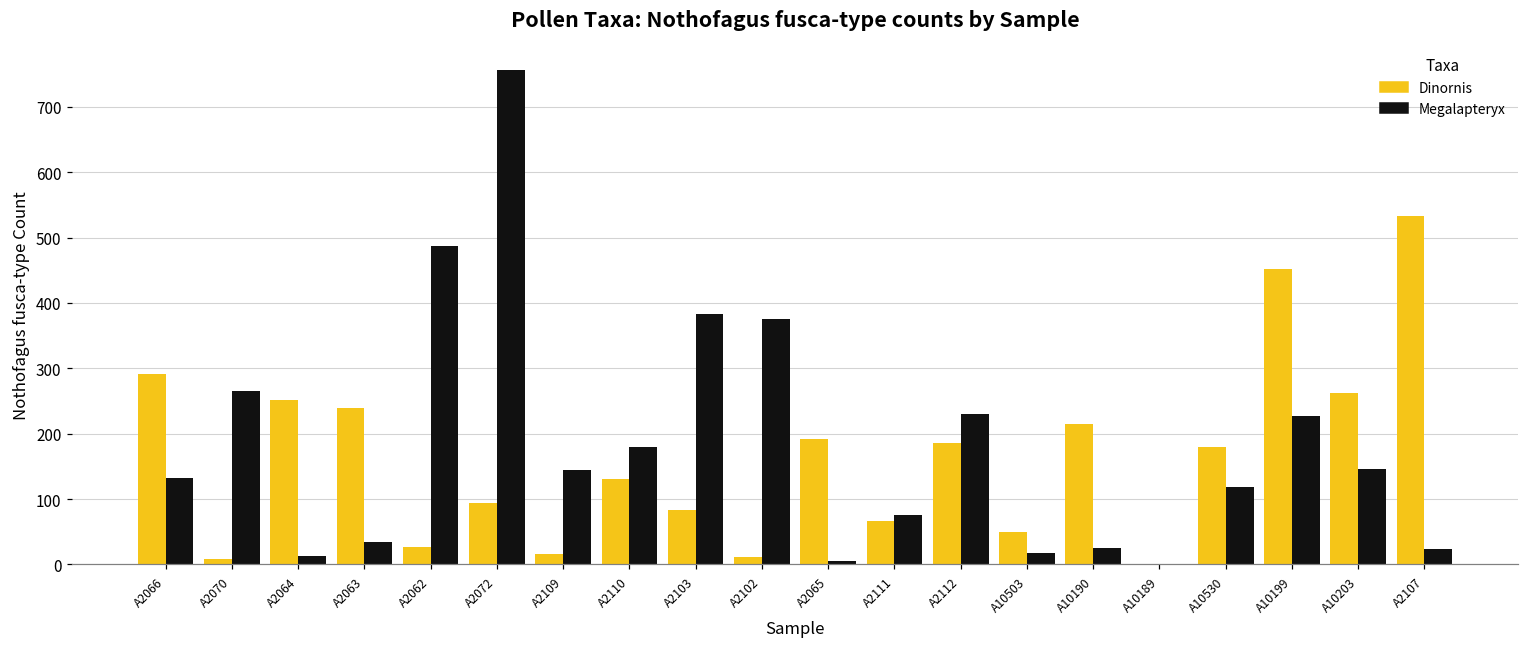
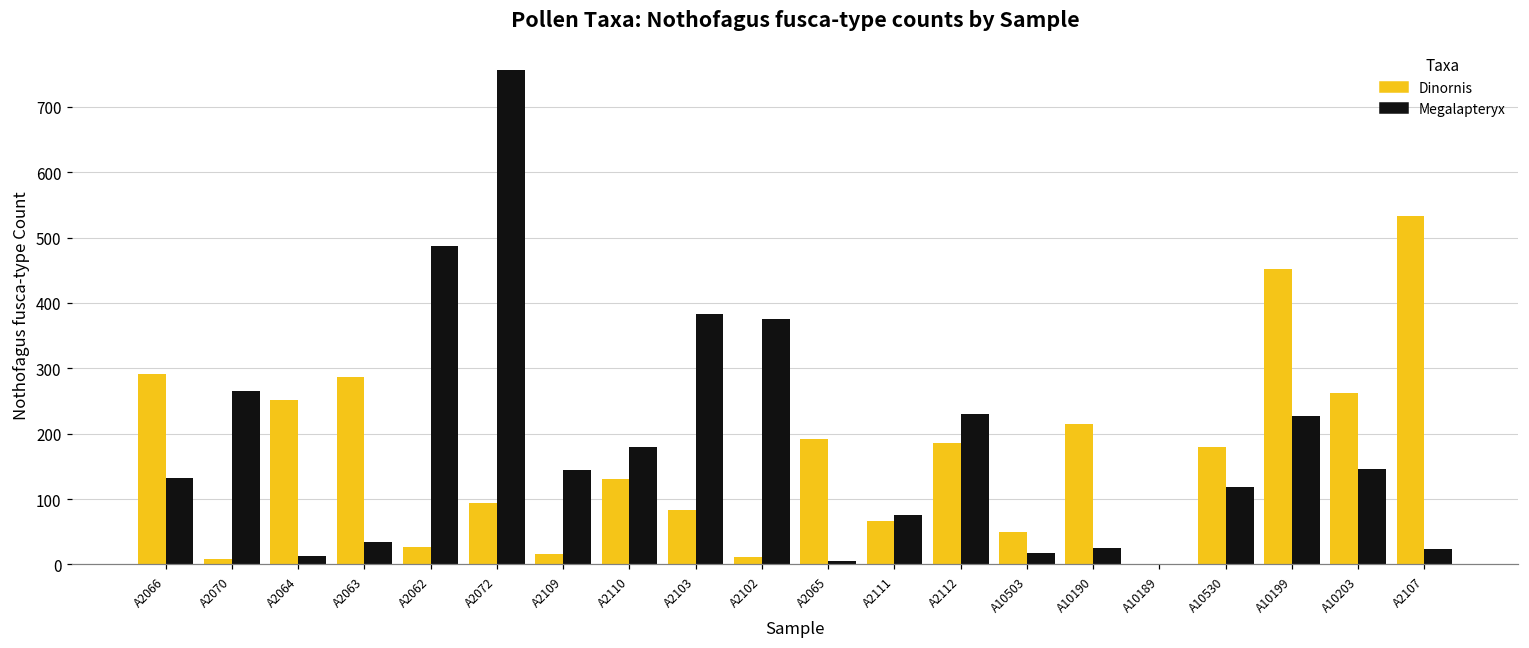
Dinornis, A2063: 240 -> 290
